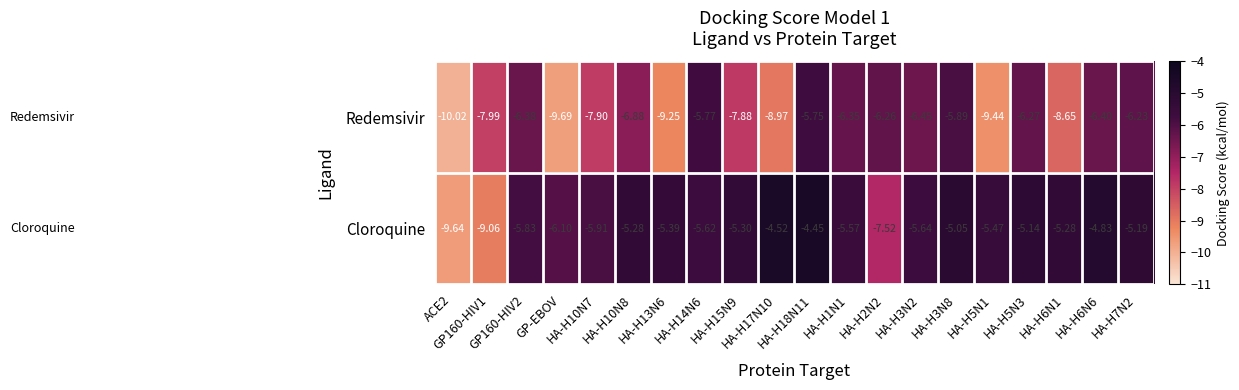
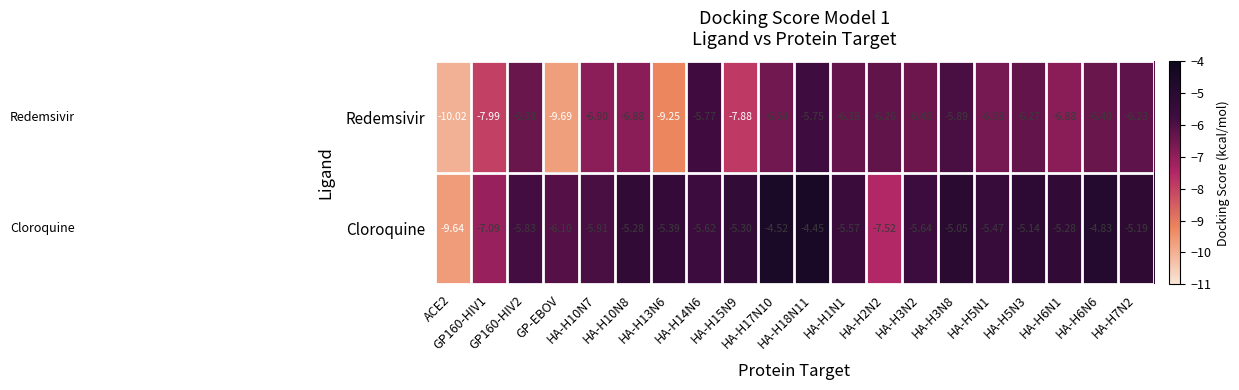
Redemsivir, HA-H10N7: -7.90 -> -6.90
Redemsivir, HA-H17N10: -8.97 -> -6.54
Redemsivir, HA-H5N1: -9.44 -> -6.58
Redemsivir, HA-H6N1: -8.65 -> -6.88
Cloroquine, GP160-HIV1: -9.06 -> -7.09
